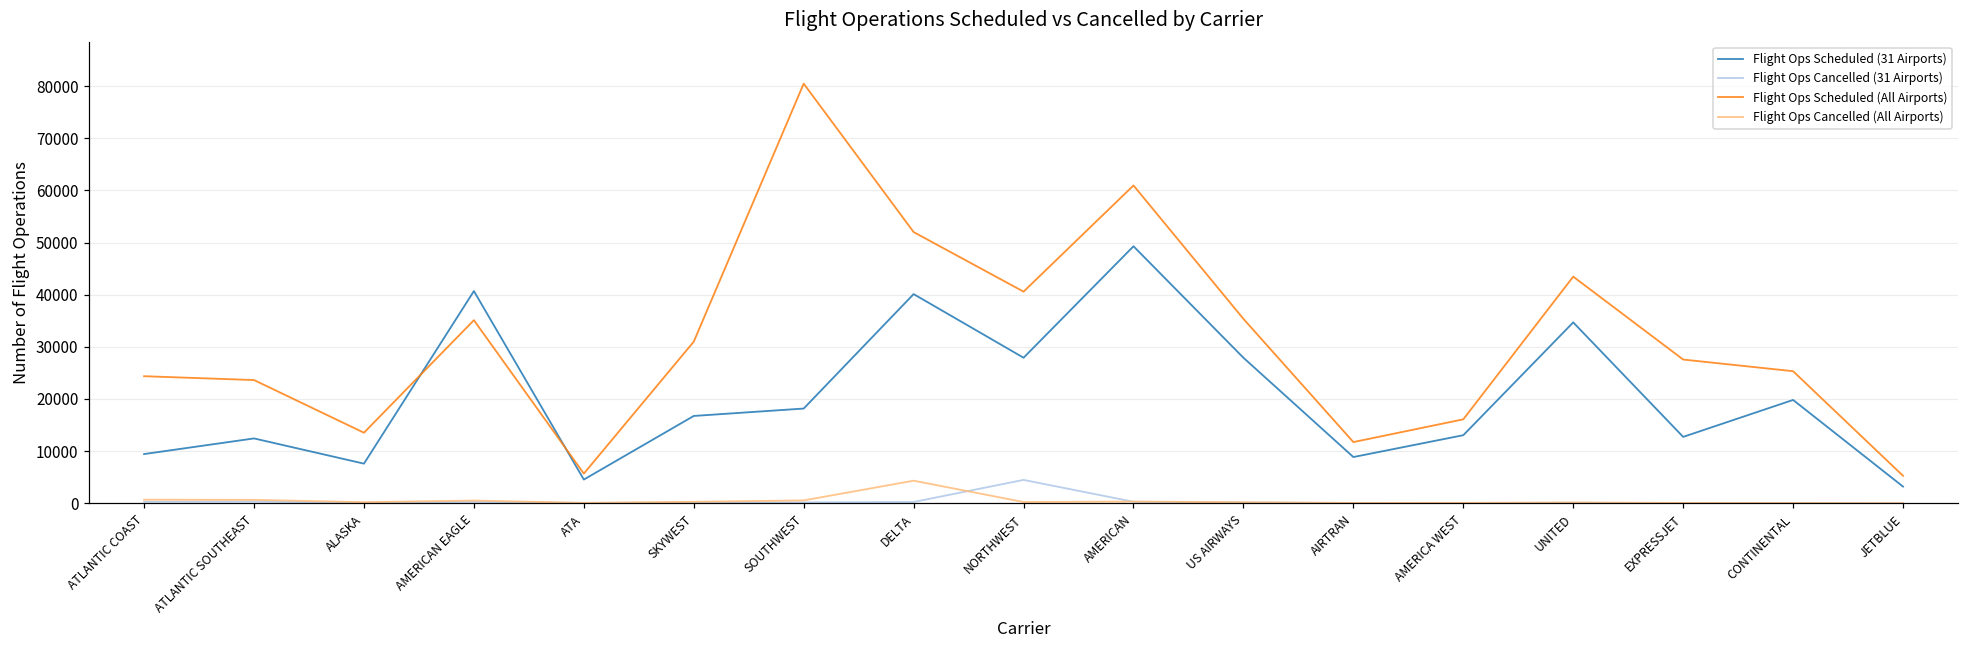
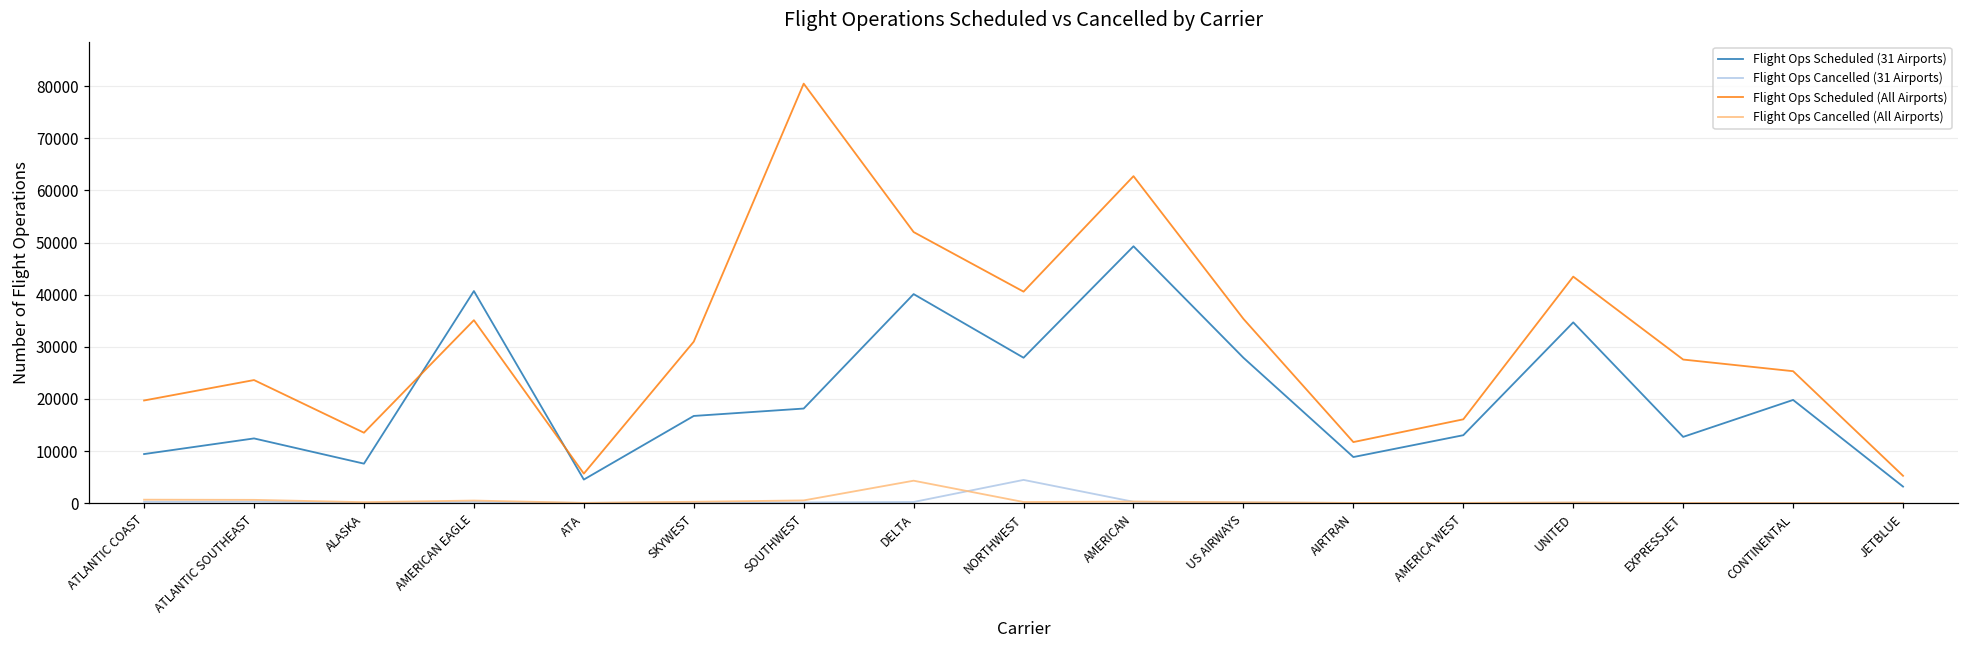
Flight Ops Scheduled (All Airports), ATLANTIC COAST: 24000 -> 20000
Flight Ops Scheduled (All Airports), AMERICAN: 61000 -> 63000
